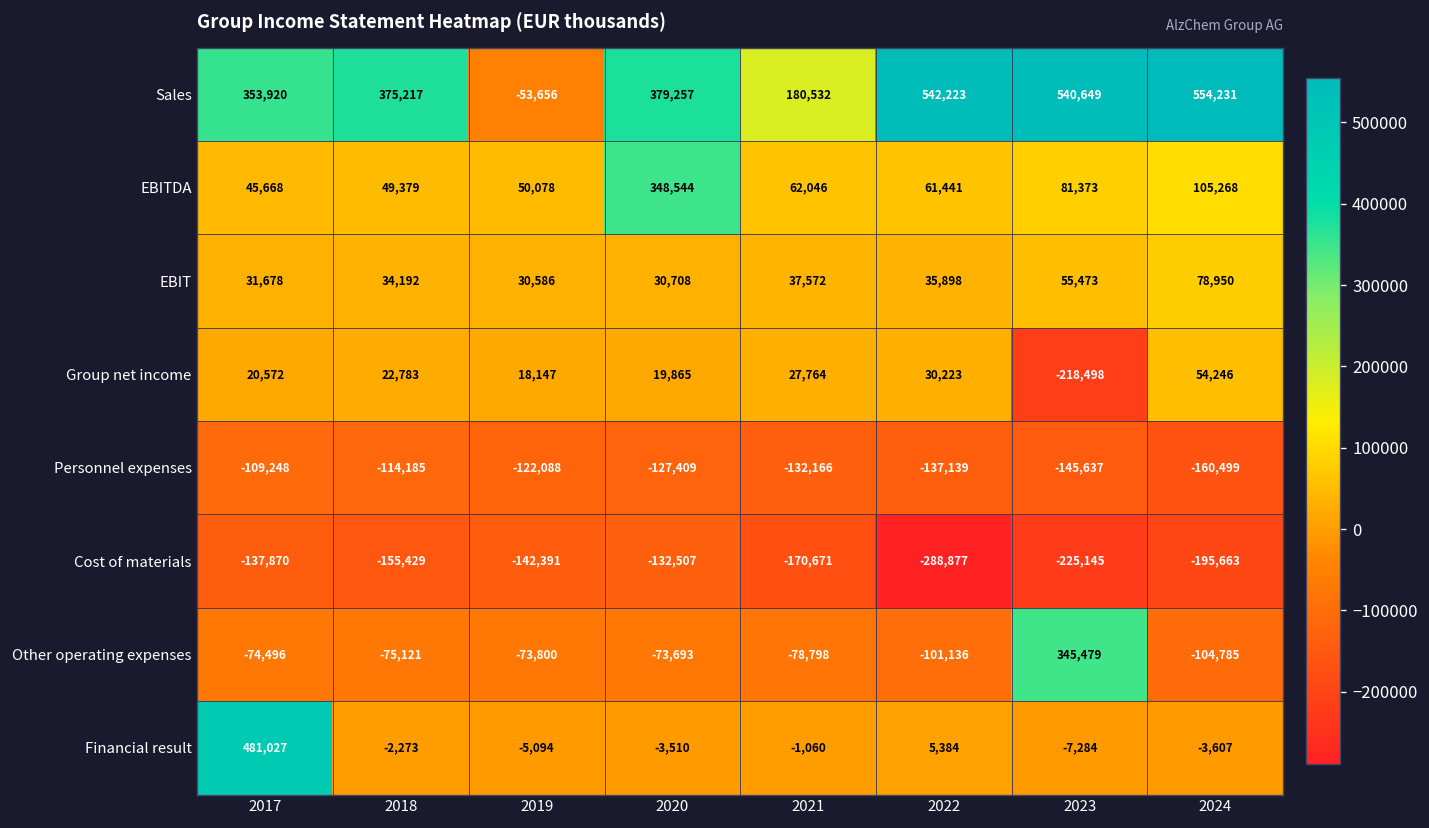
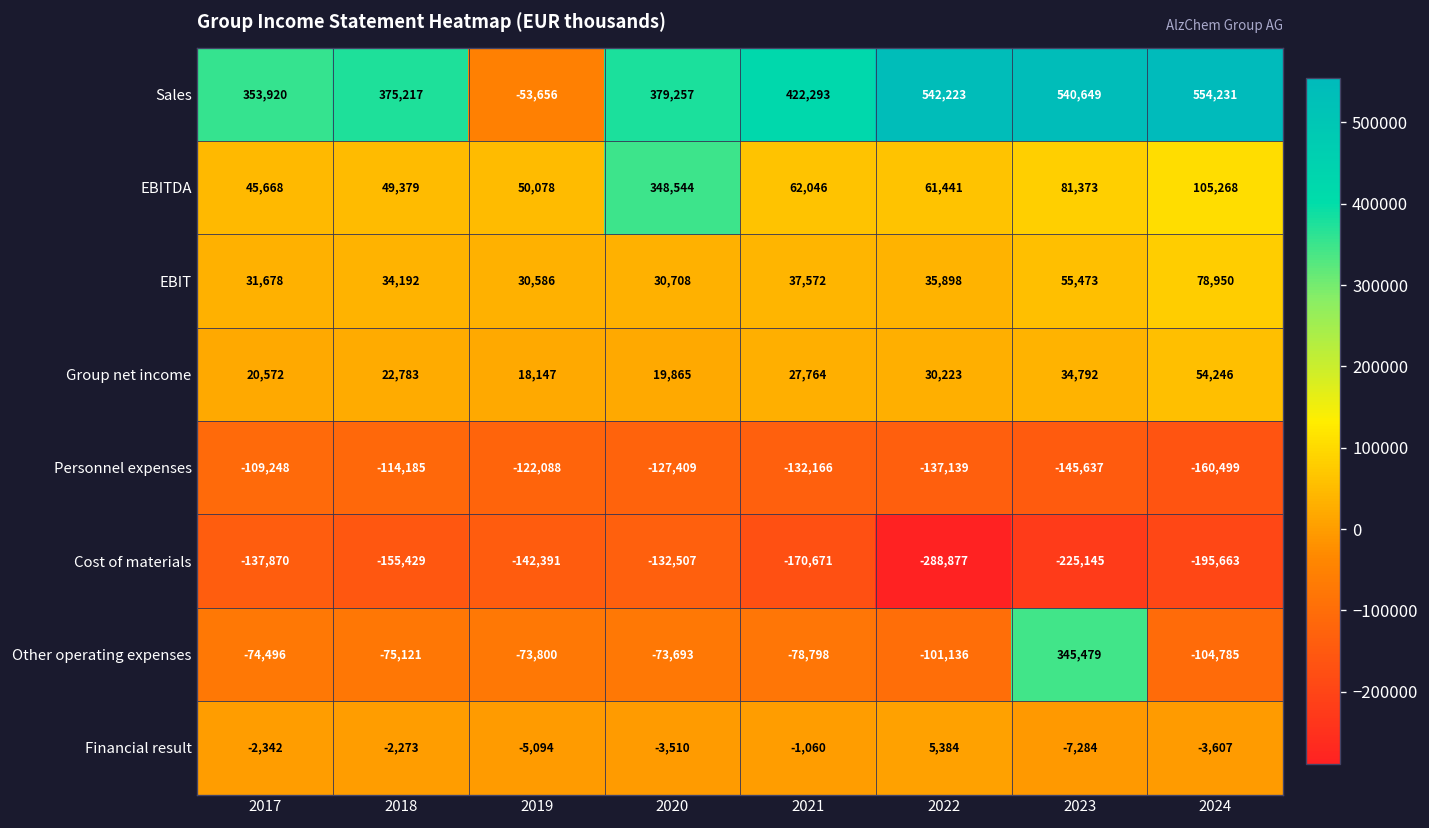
Sales, 2021: 180,532 -> 422,293
Group net income, 2023: -218,498 -> 34,792
Financial result, 2017: 481,027 -> -2,342
